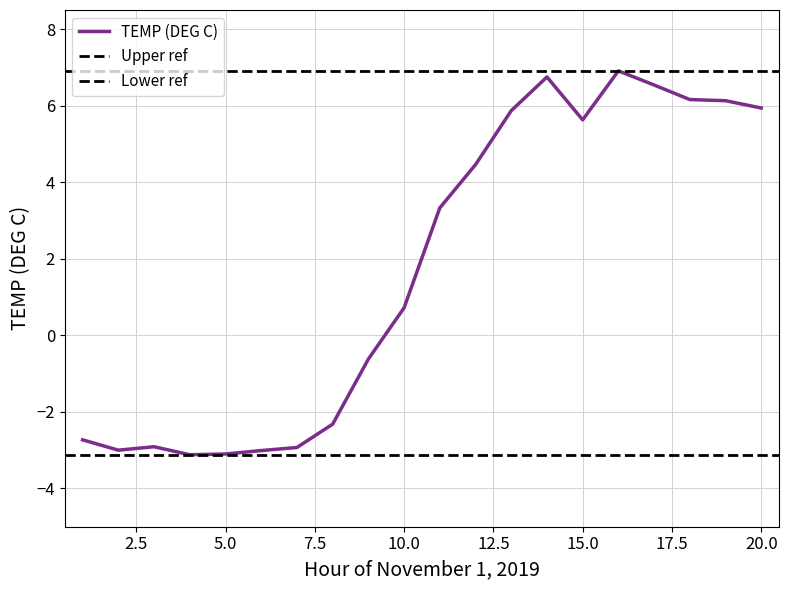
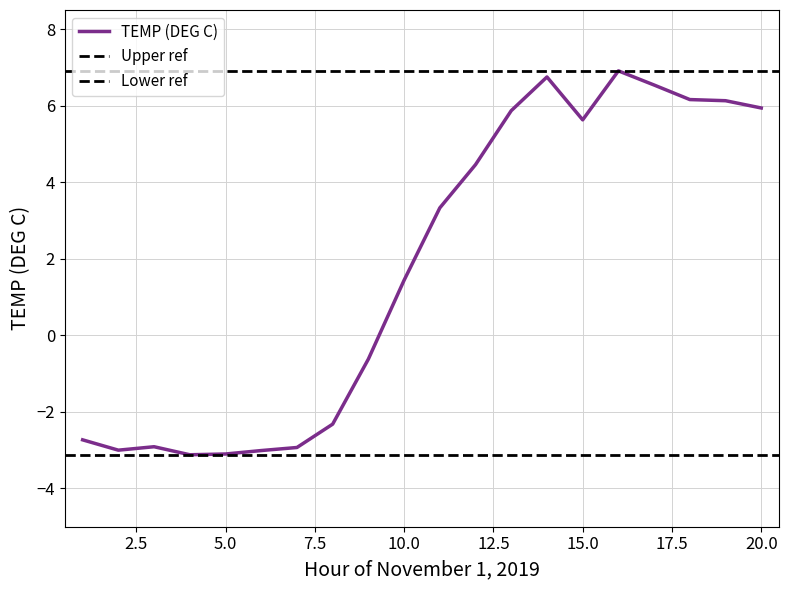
10.0: 0.7 -> 1.4
